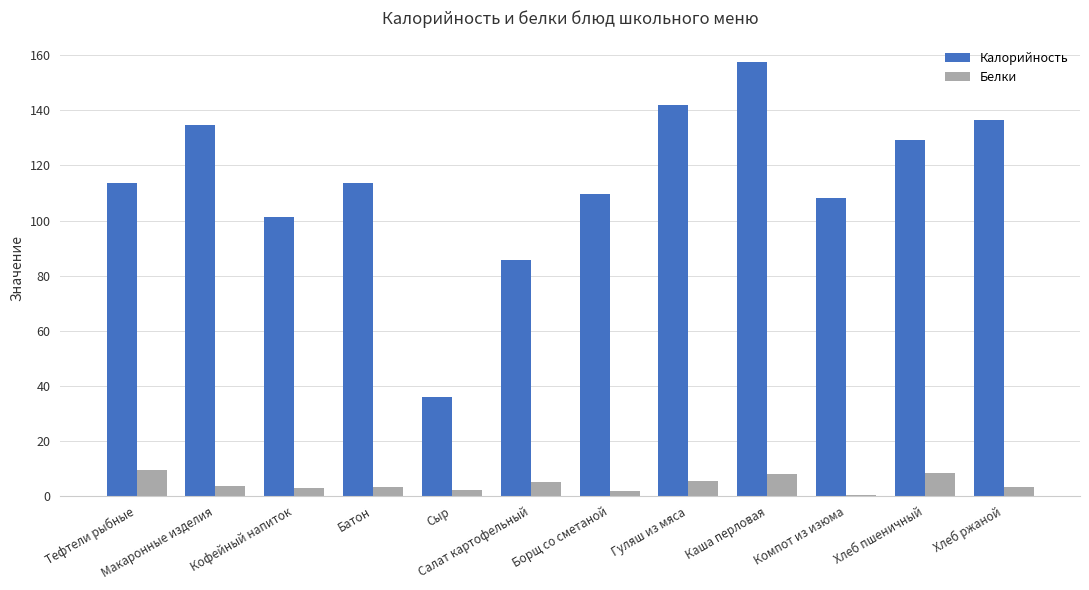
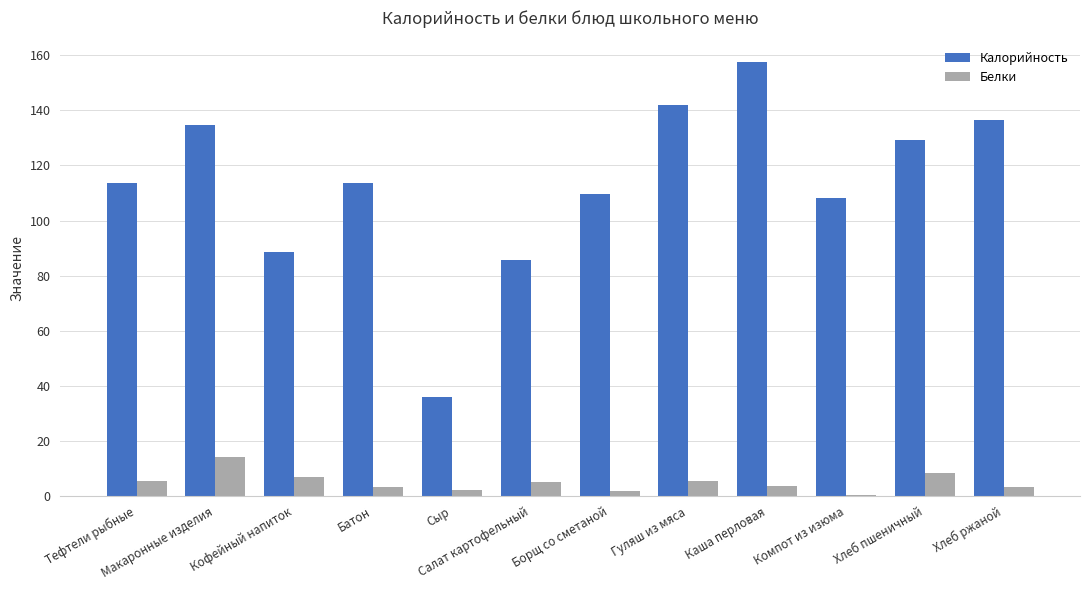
Белки, Тефтели рыбные: 10 -> 5
Белки, Макаронные изделия: 4 -> 14
Калорийность, Кофейный напиток: 101 -> 89
Белки, Кофейный напиток: 3 -> 7
Белки, Каша перловая: 8 -> 4
